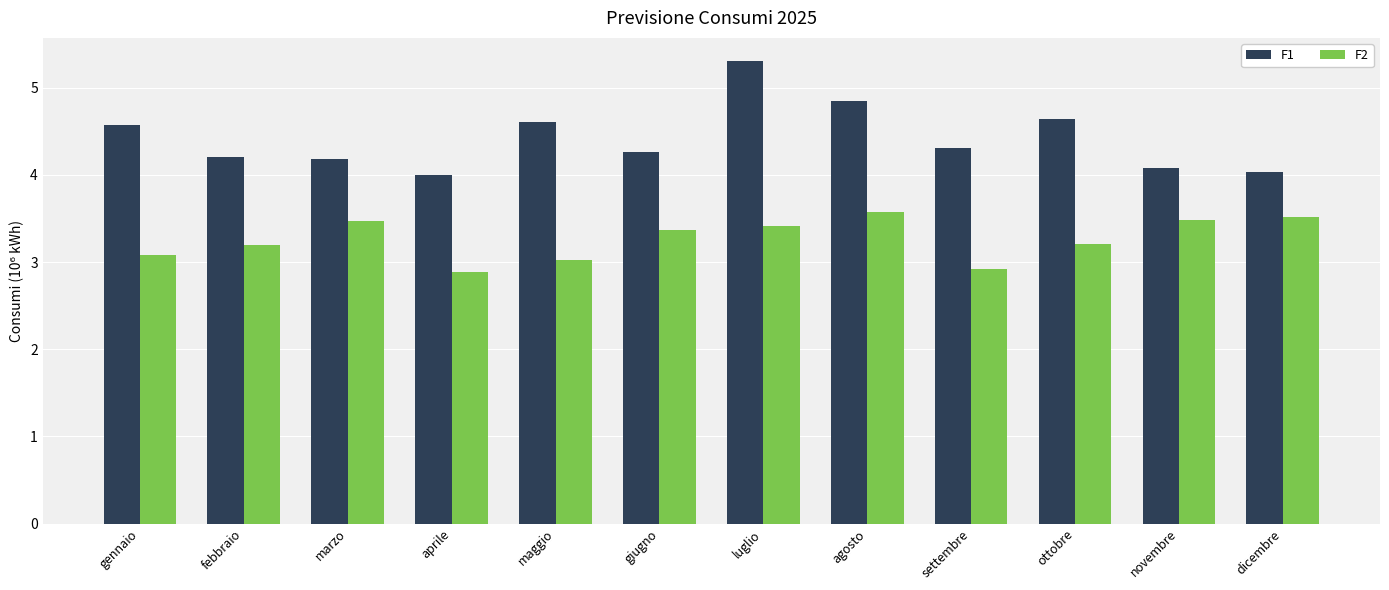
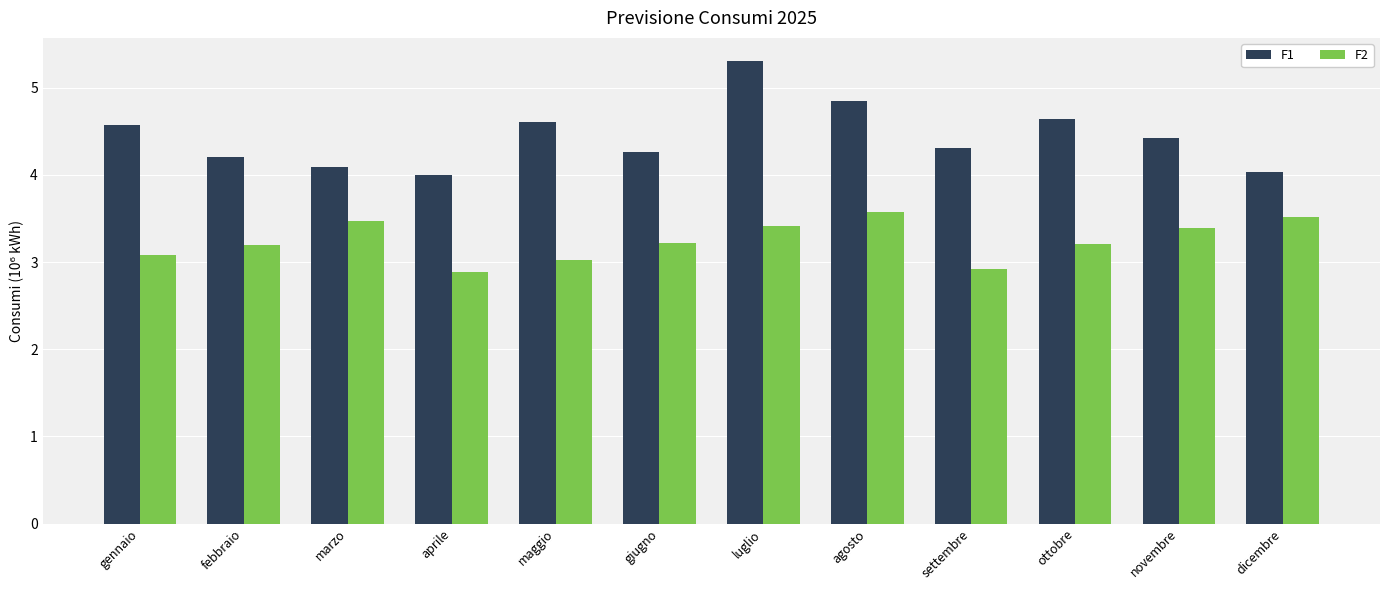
F1, marzo: 4.2 -> 4.1
F2, giugno: 3.4 -> 3.2
F1, novembre: 4.1 -> 4.4
F2, novembre: 3.5 -> 3.4
